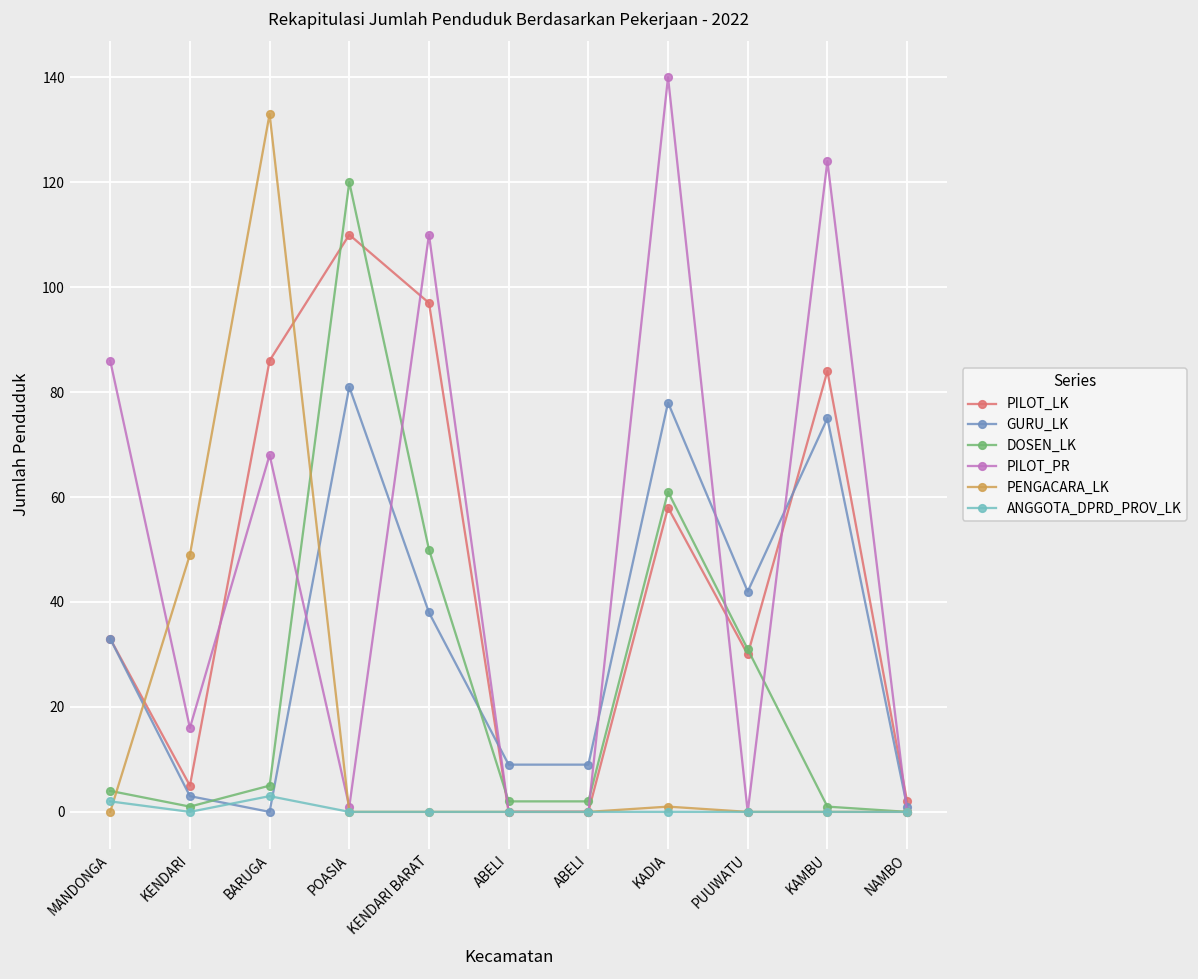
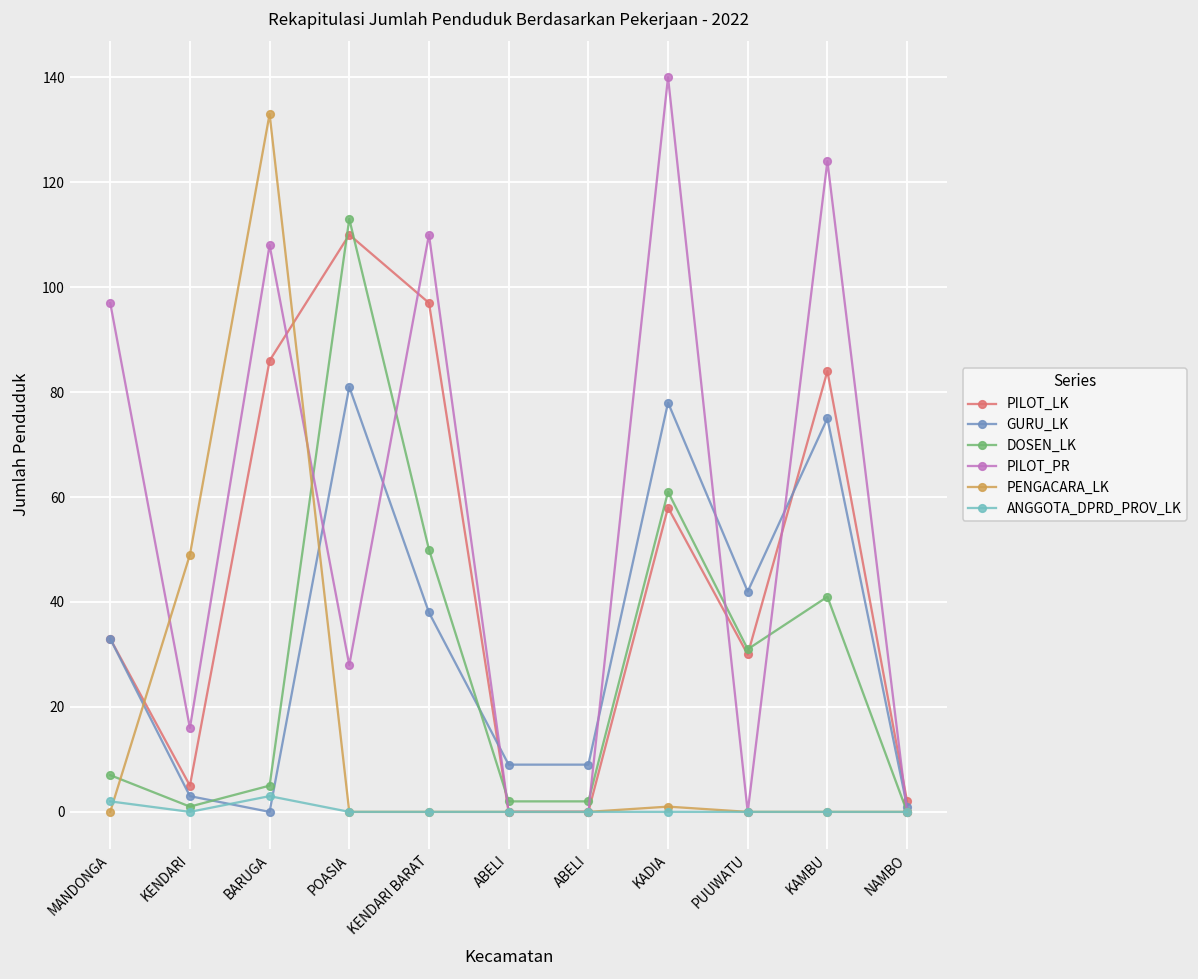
DOSEN_LK, MANDONGA: 4 -> 7
PILOT_PR, MANDONGA: 86 -> 97
PILOT_PR, BARUGA: 68 -> 108
DOSEN_LK, POASIA: 120 -> 113
PILOT_PR, POASIA: 1 -> 28
DOSEN_LK, KAMBU: 1 -> 41
